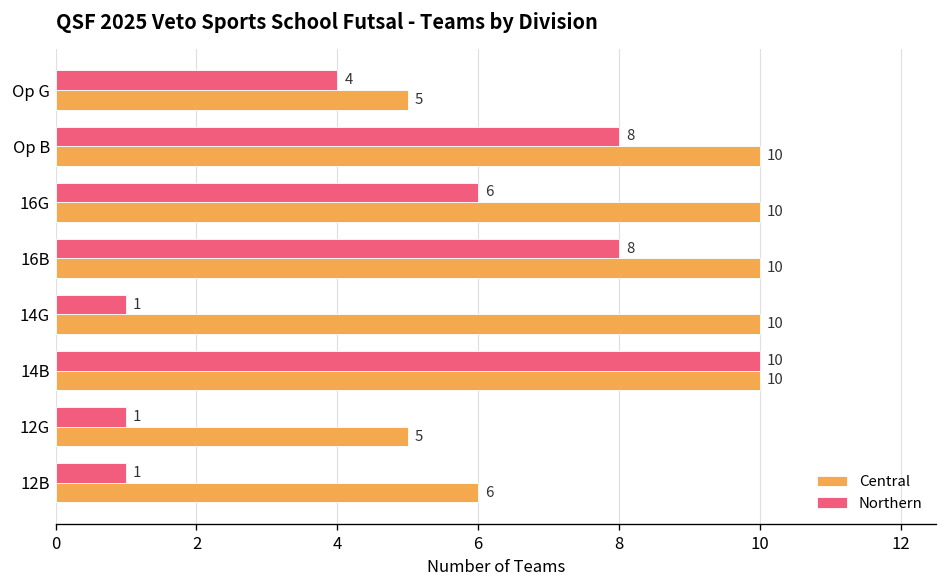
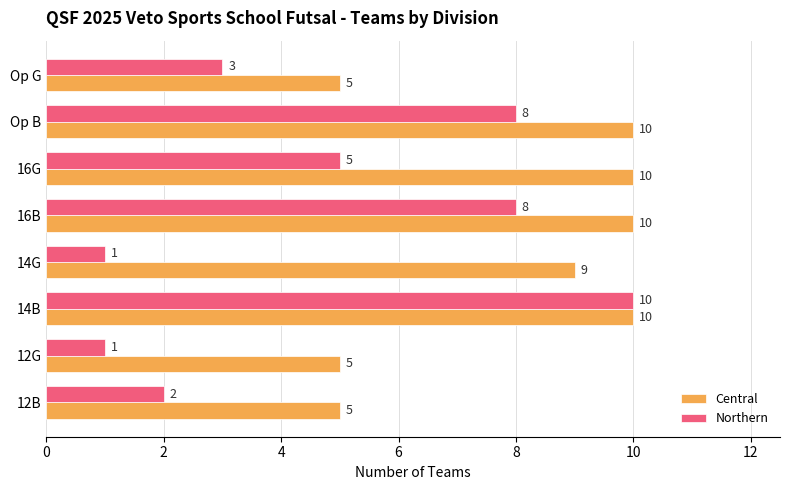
Northern, Op G: 4 -> 3
Northern, 16G: 6 -> 5
Central, 14G: 10 -> 9
Northern, 12B: 1 -> 2
Central, 12B: 6 -> 5
